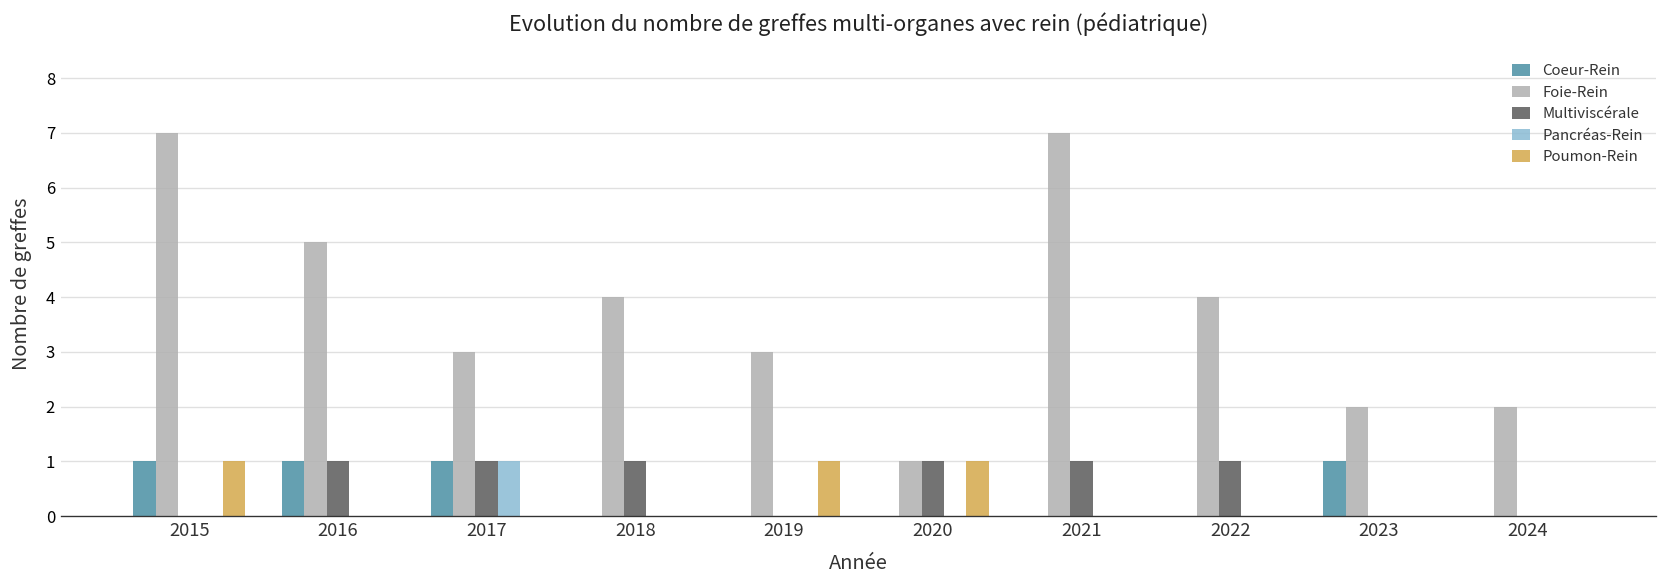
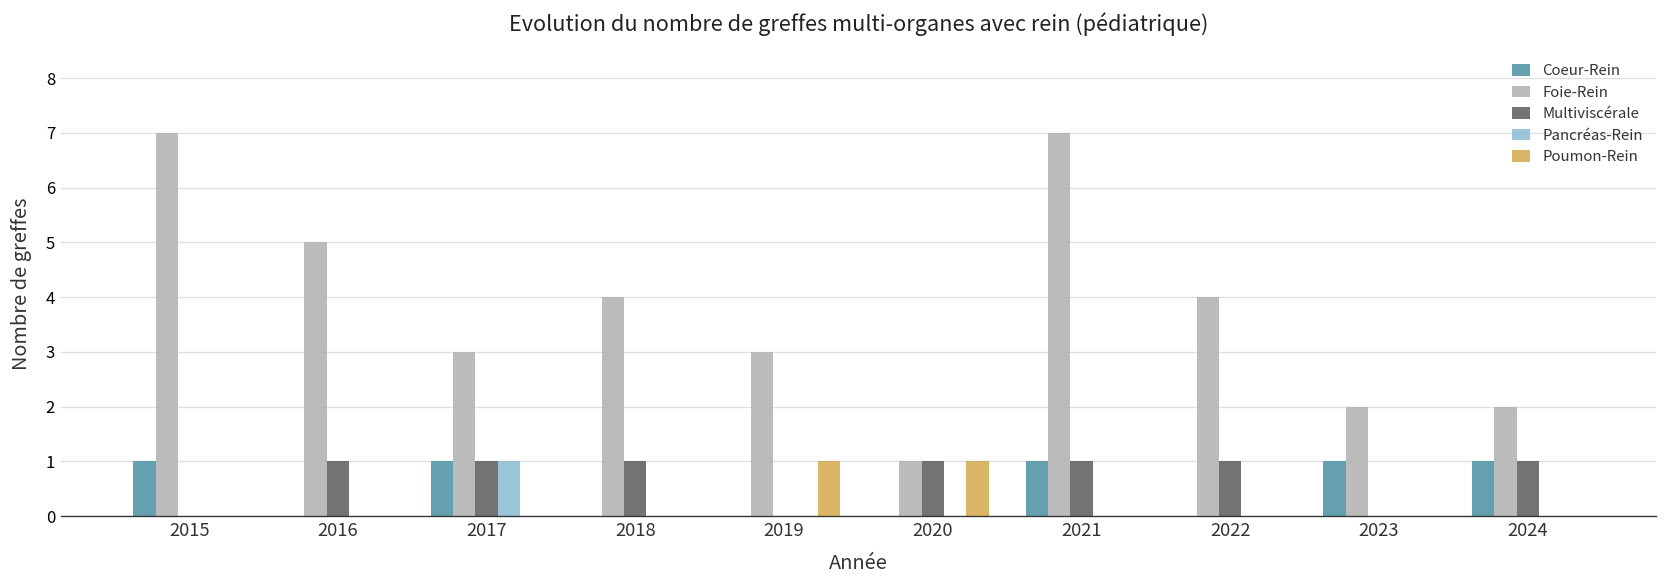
Poumon-Rein, 2015: 1 -> 0
Coeur-Rein, 2016: 1 -> 0
Coeur-Rein, 2021: 0 -> 1
Coeur-Rein, 2024: 0 -> 1
Multiviscérale, 2024: 0 -> 1
